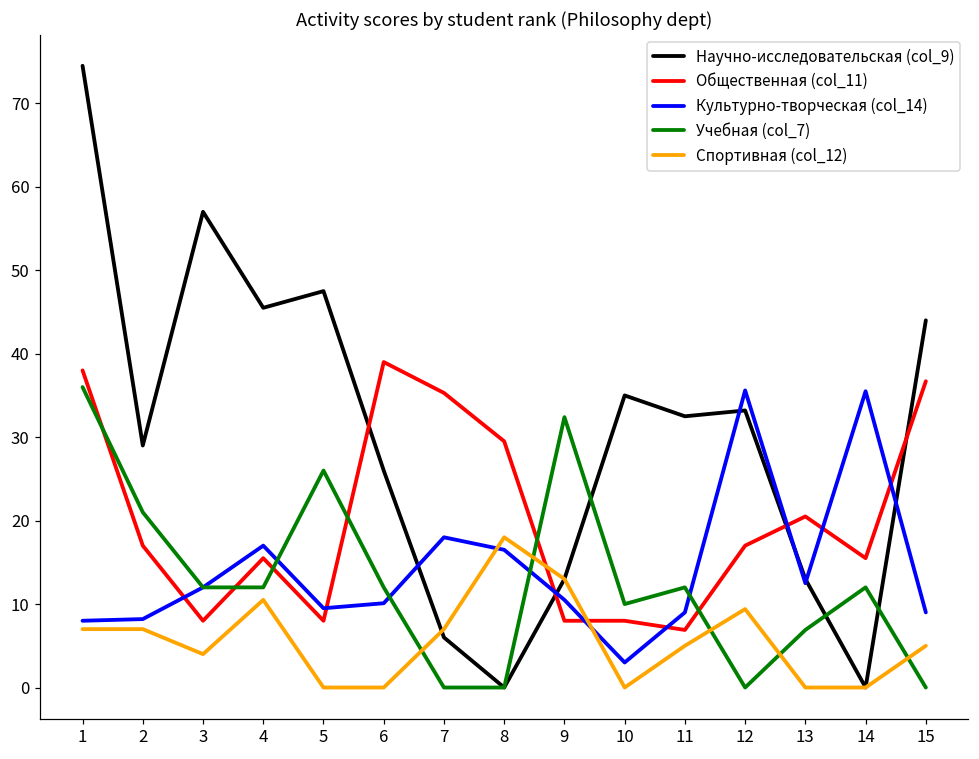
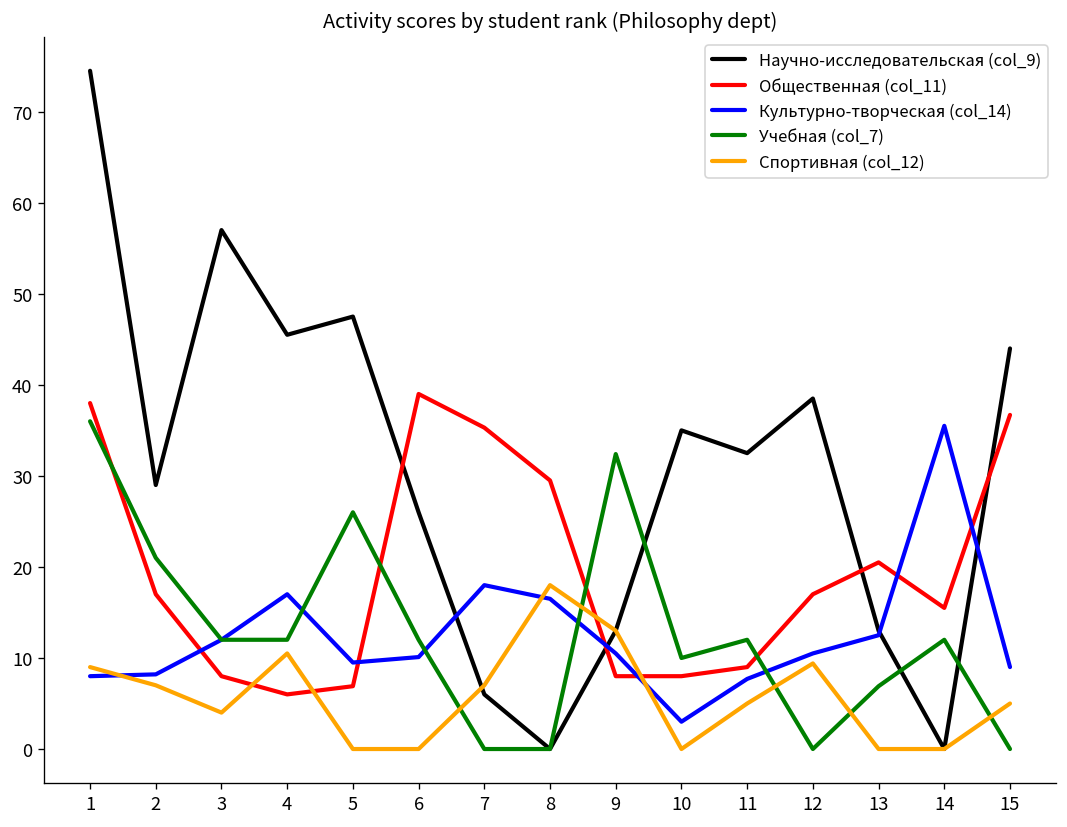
Спортивная (col_12), 1: 7 -> 9
Общественная (col_11), 4: 16 -> 6
Общественная (col_11), 5: 8 -> 7
Общественная (col_11), 11: 7 -> 9
Культурно-творческая (col_14), 11: 9 -> 8
Научно-исследовательская (col_9), 12: 33 -> 39
Культурно-творческая (col_14), 12: 36 -> 11
